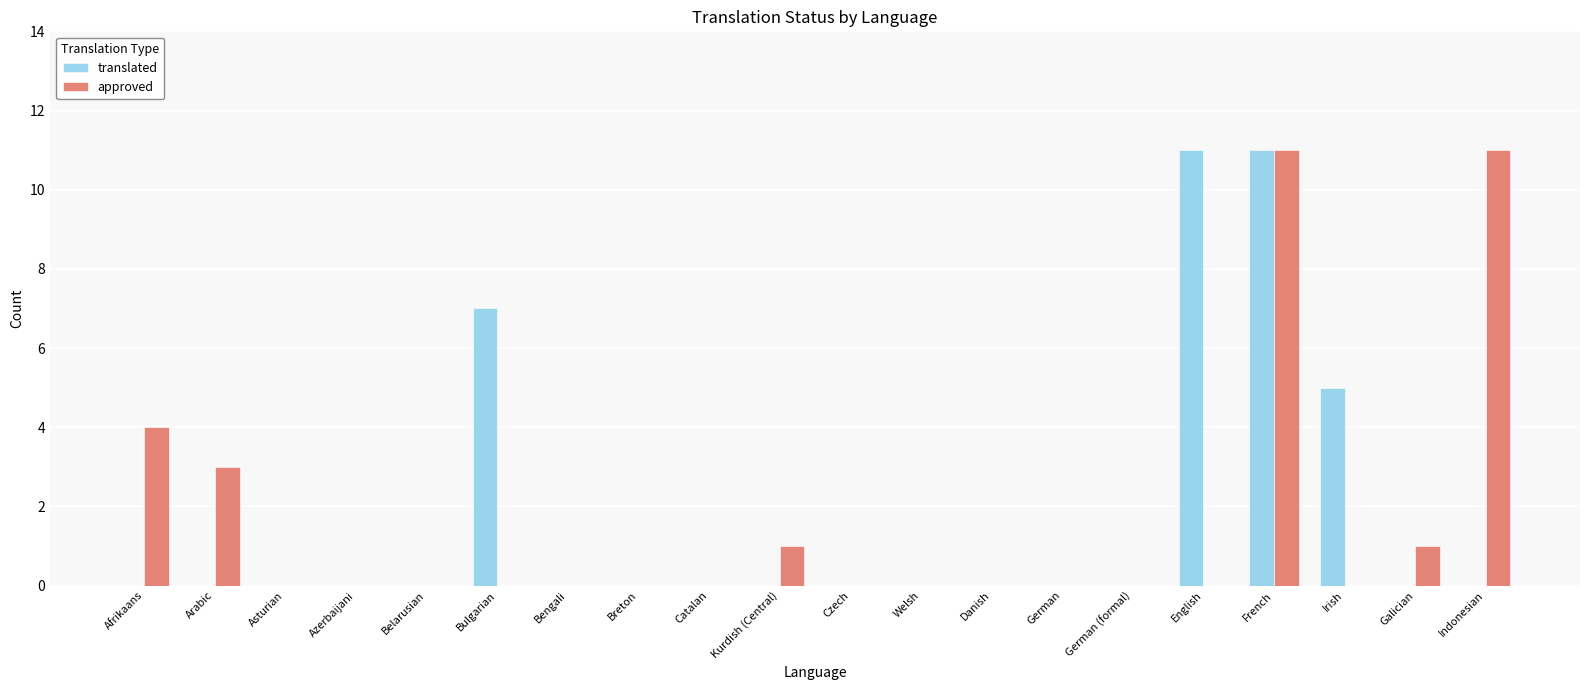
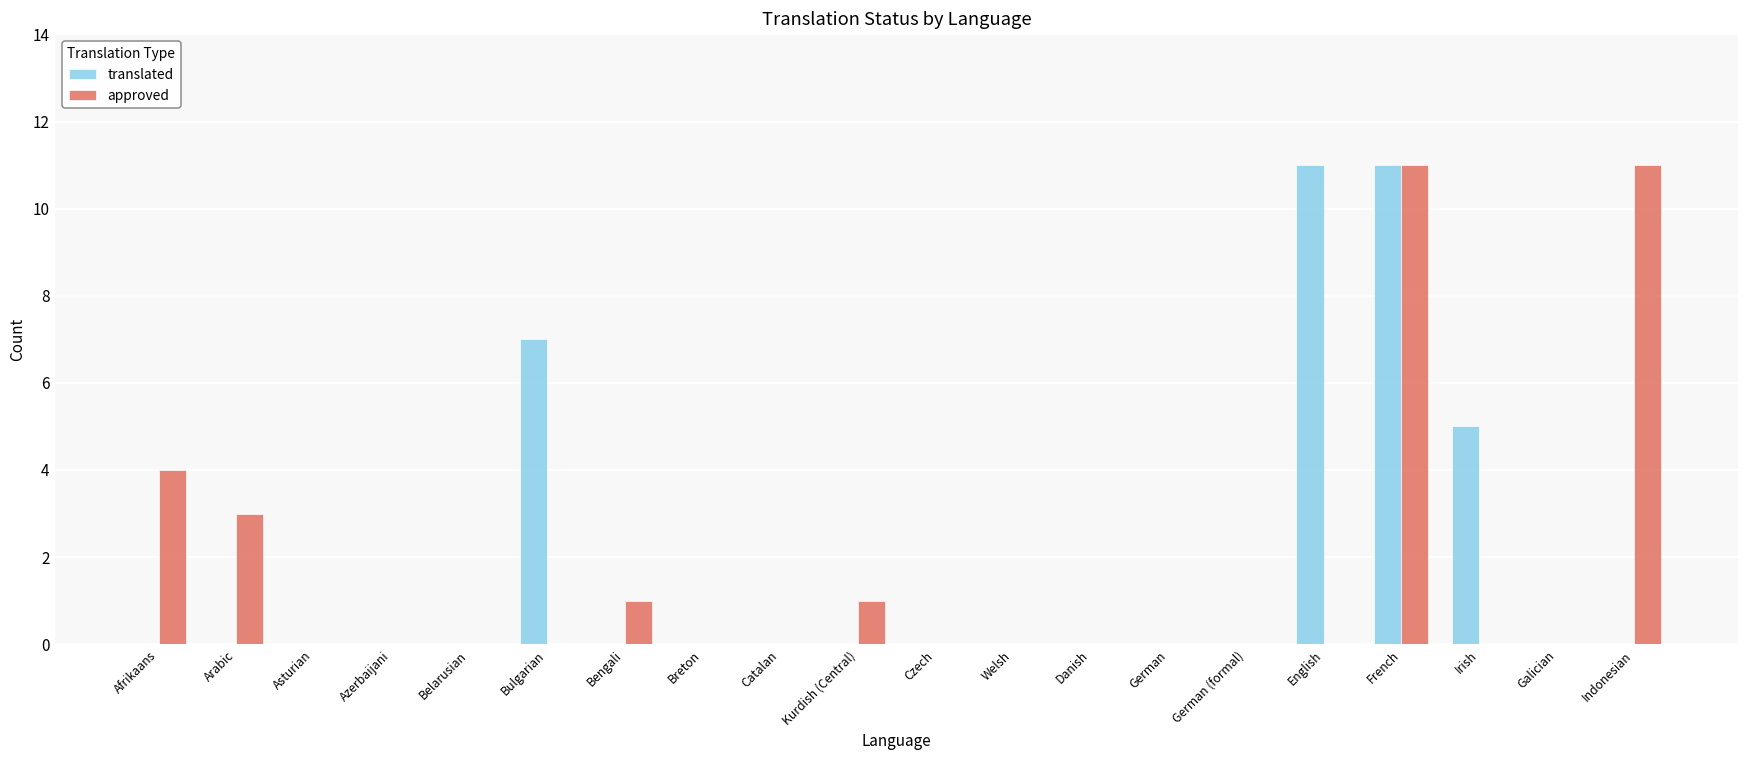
approved, Bengali: 0 -> 1
approved, Galician: 1 -> 0
